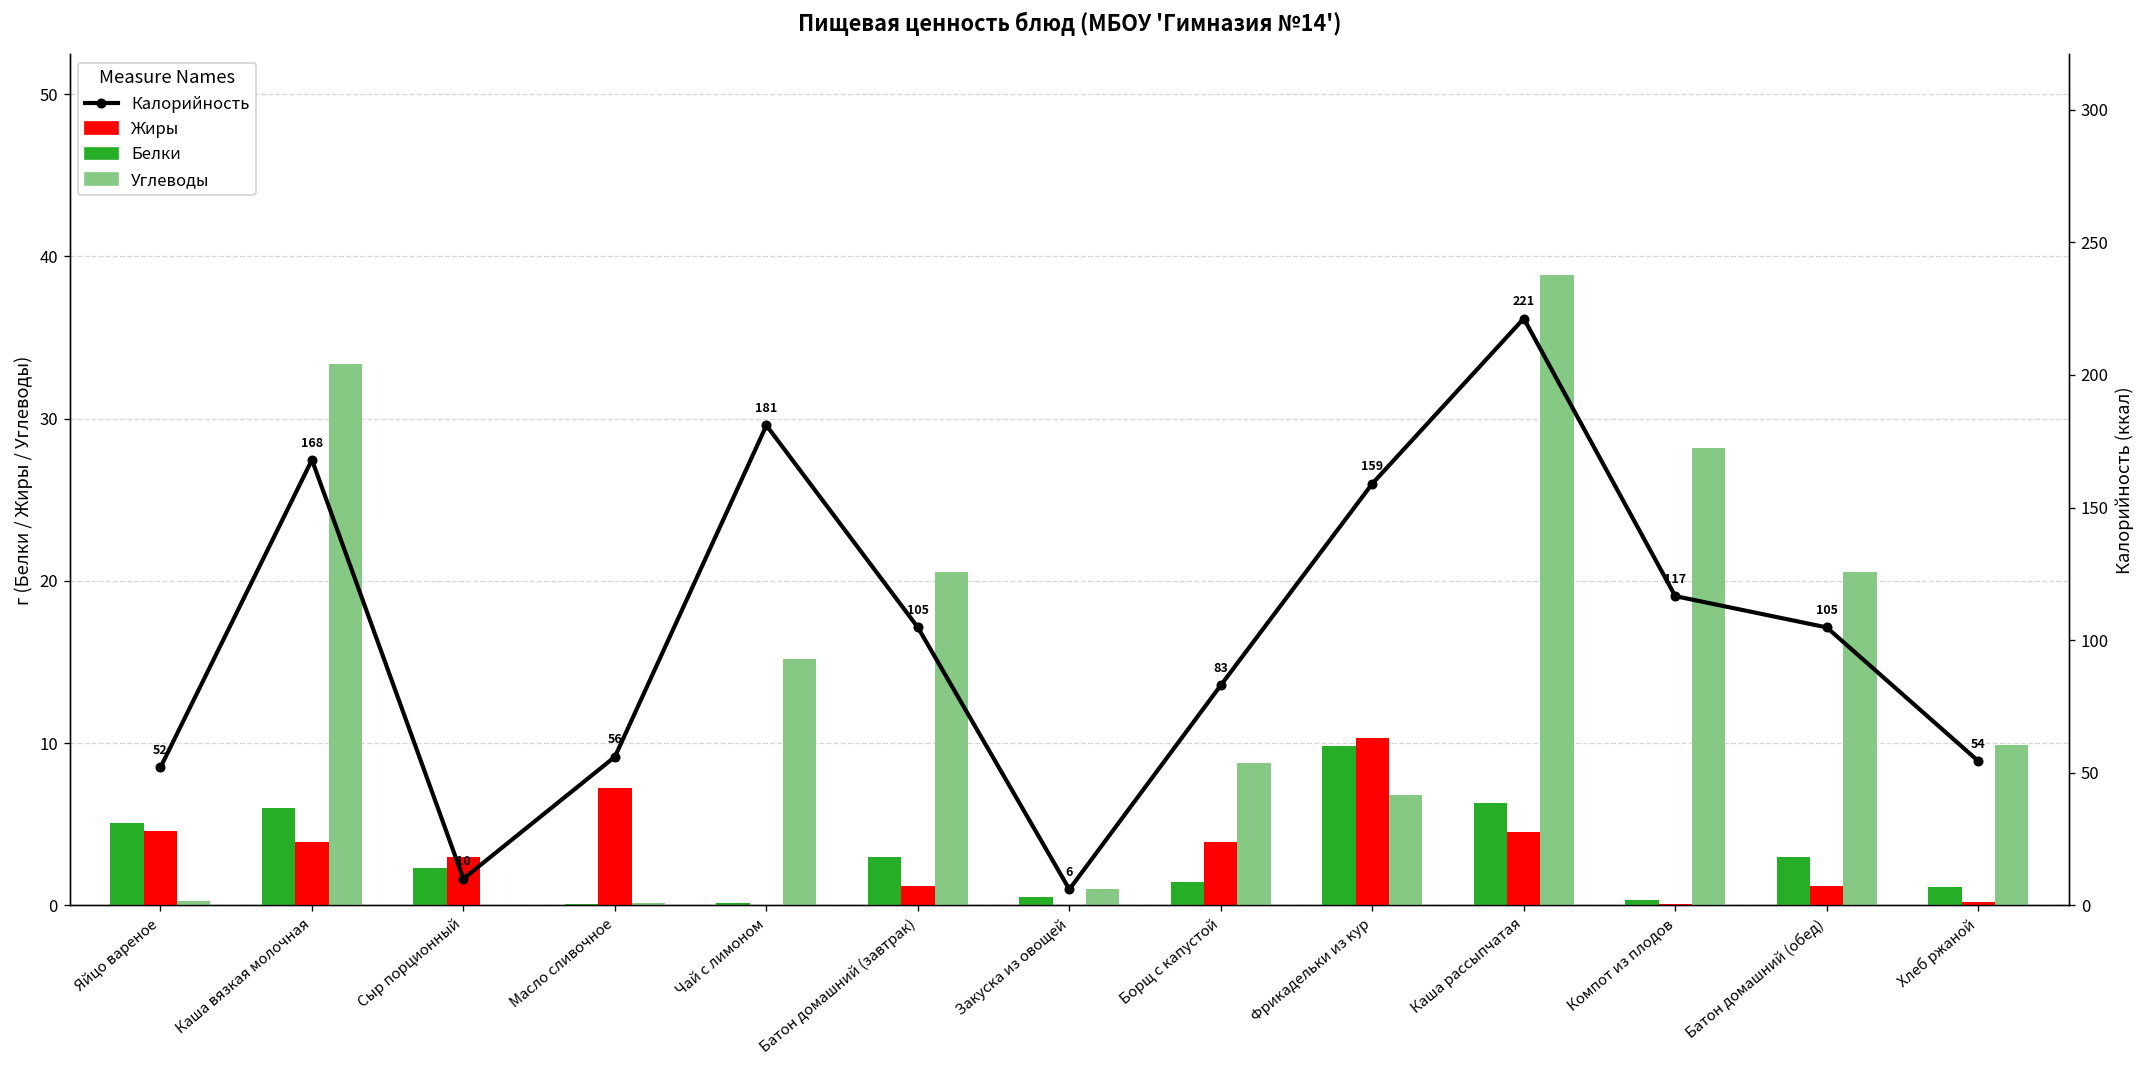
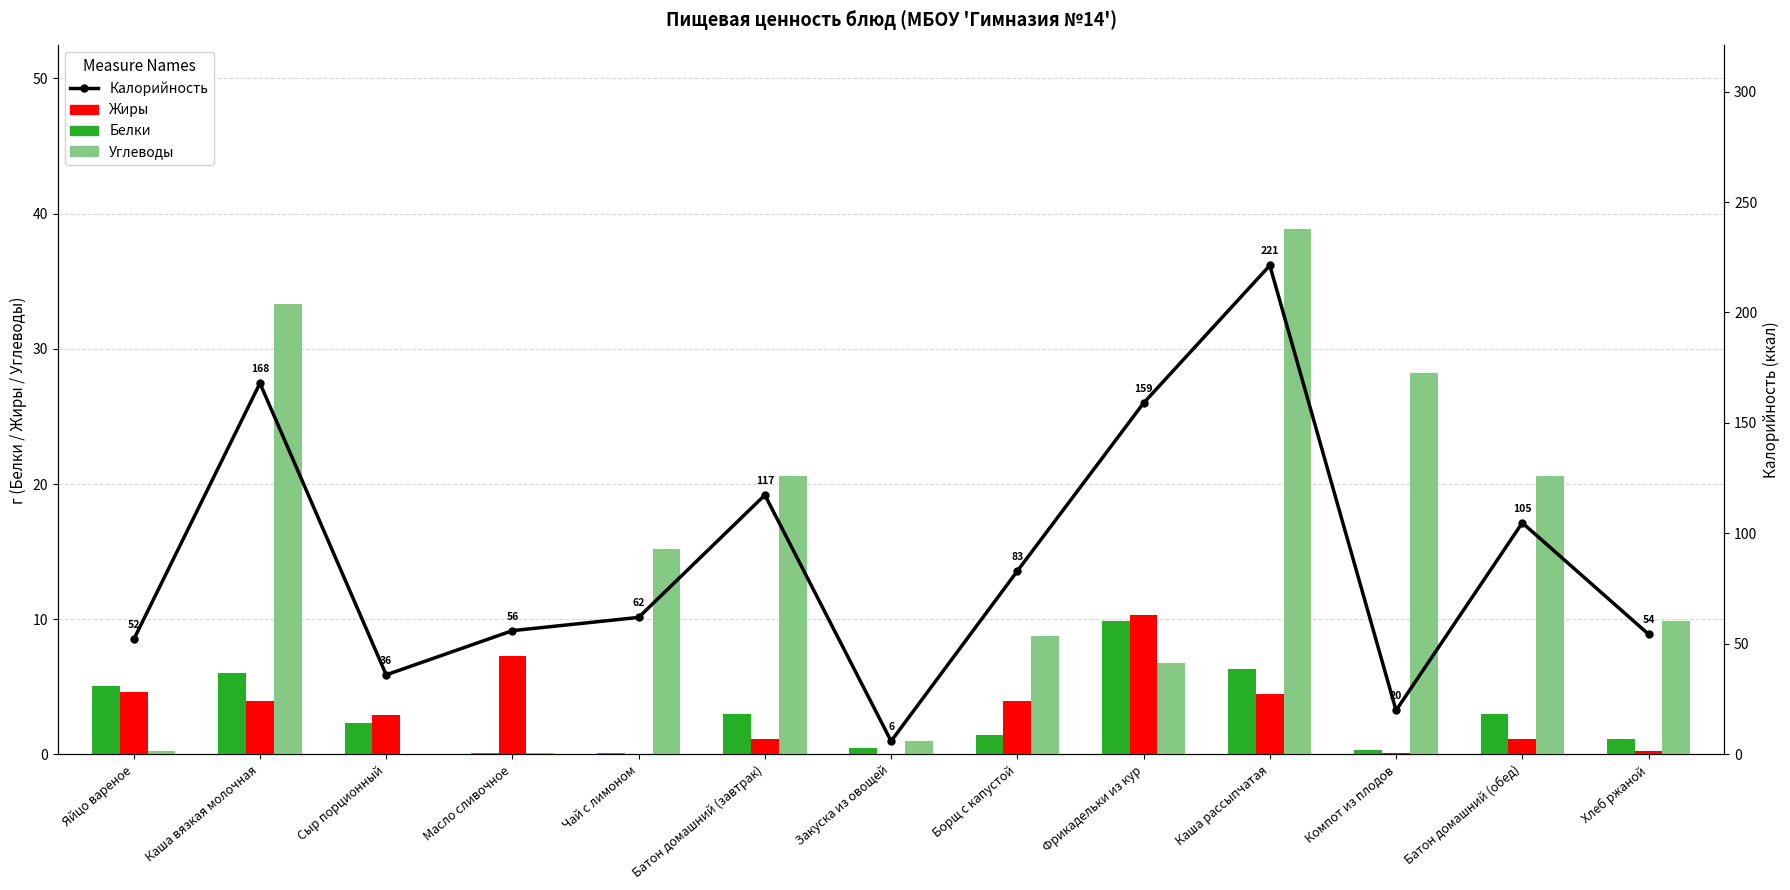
Калорийность, Сыр порционный: 10 -> 36
Калорийность, Чай с лимоном: 181 -> 62
Калорийность, Батон домашний (завтрак): 105 -> 117
Калорийность, Компот из плодов: 117 -> 20
